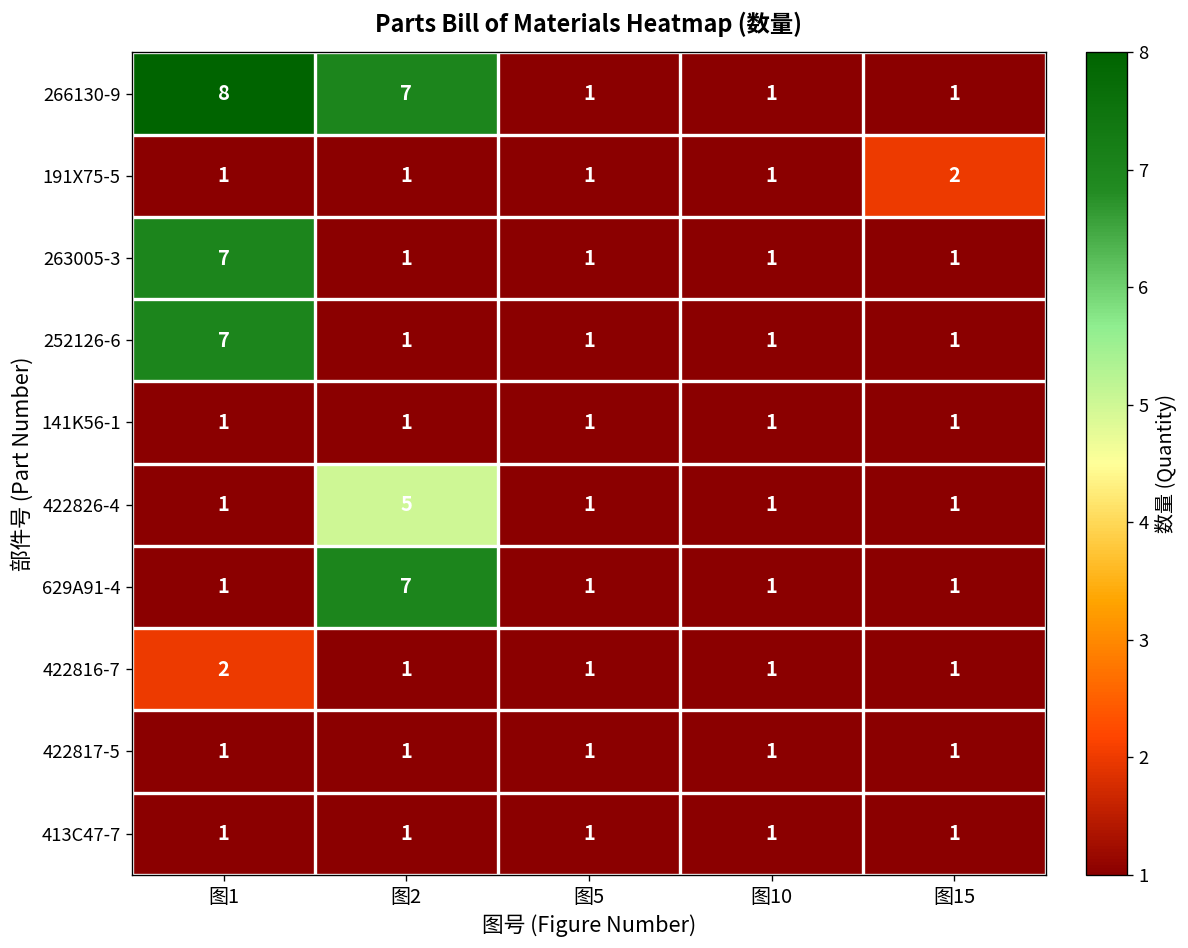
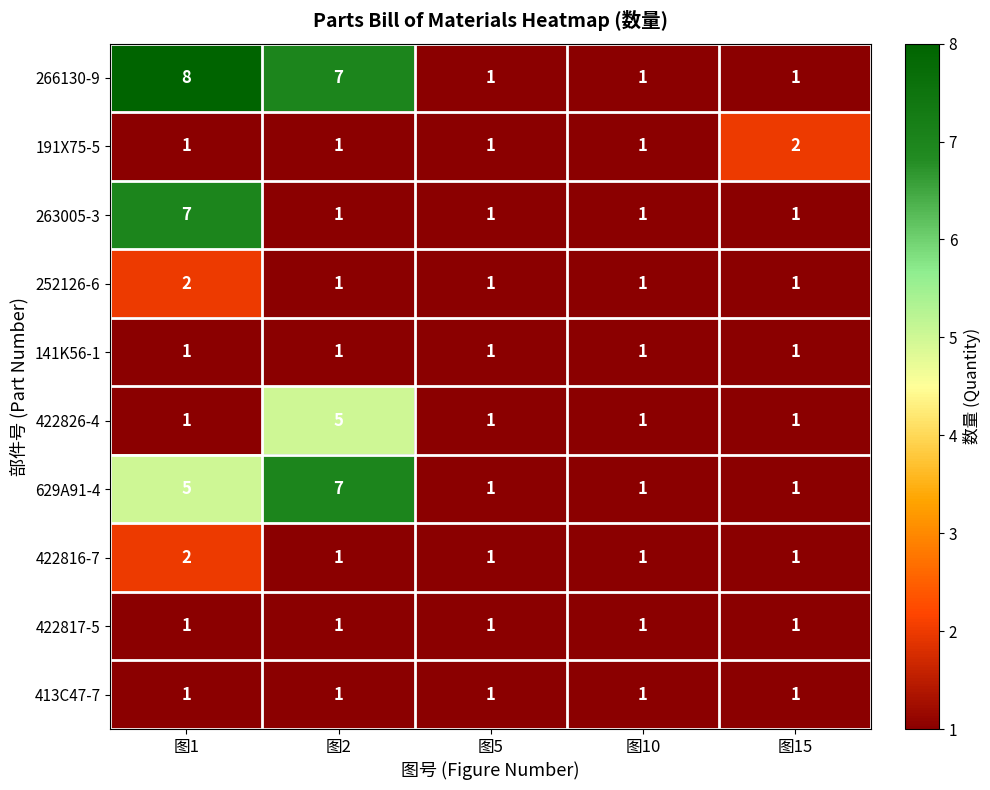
252126-6, 图1: 7 -> 2
629A91-4, 图1: 1 -> 5
